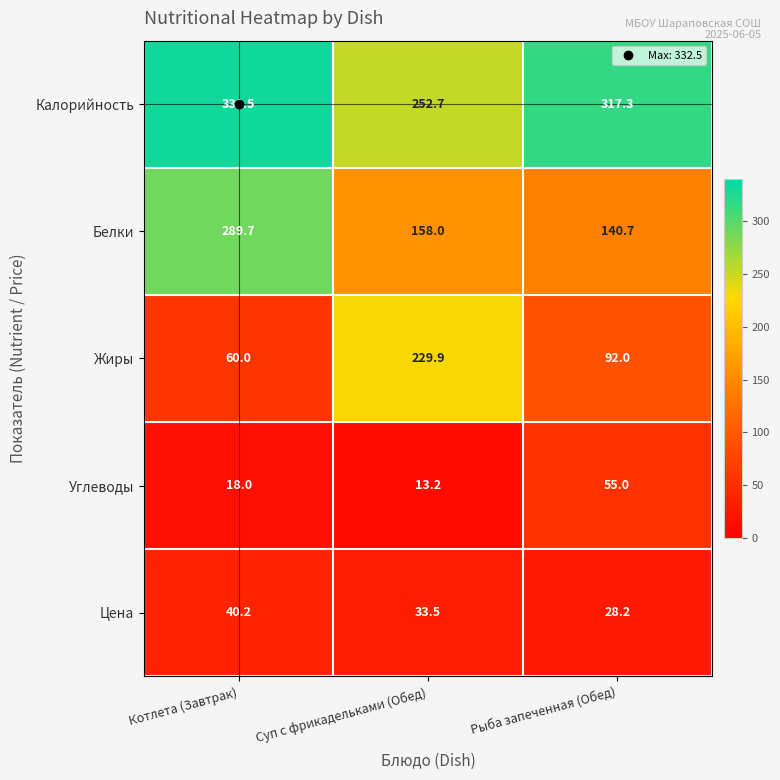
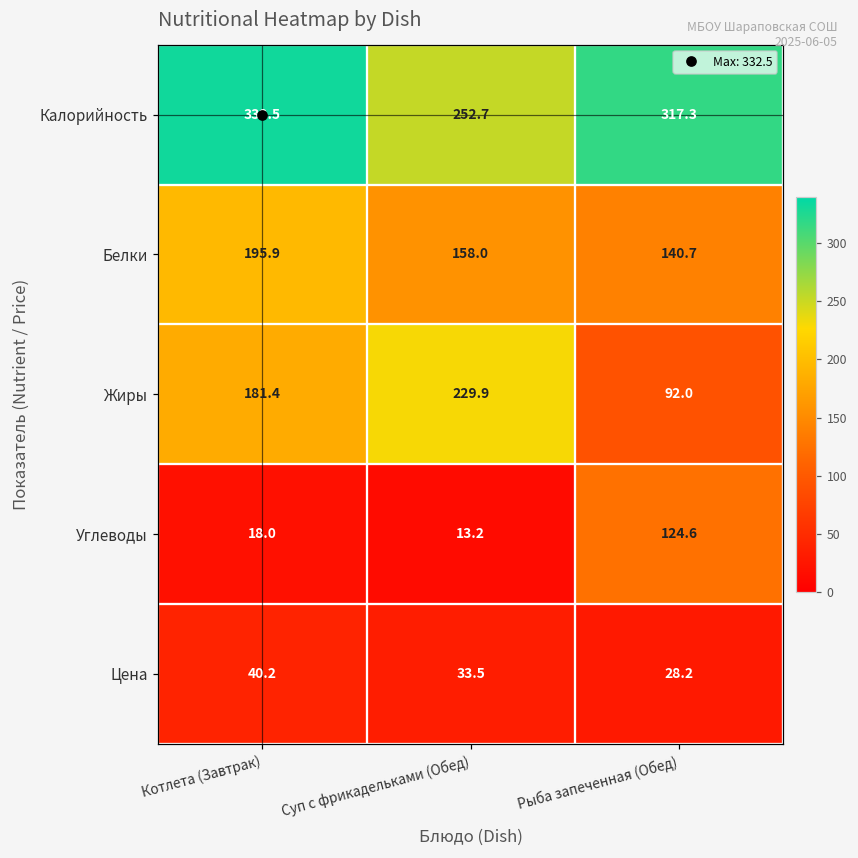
Белки, Котлета (Завтрак): 289.7 -> 195.9
Жиры, Котлета (Завтрак): 60.0 -> 181.4
Углеводы, Рыба запеченная (Обед): 55.0 -> 124.6
